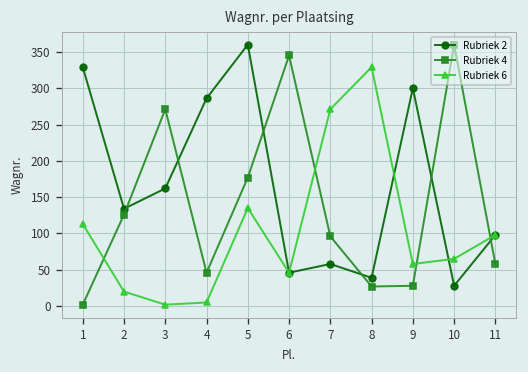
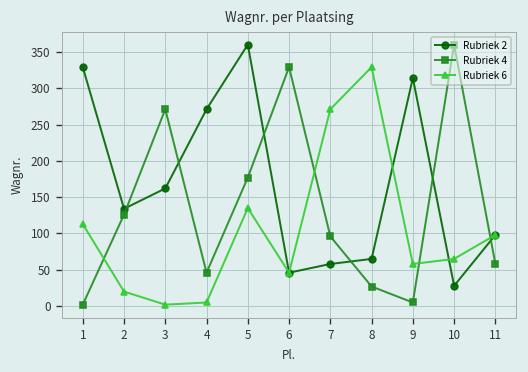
Rubriek 2, 4: 290 -> 270
Rubriek 4, 6: 350 -> 330
Rubriek 2, 8: 40 -> 70
Rubriek 2, 9: 300 -> 310
Rubriek 4, 9: 30 -> 10
